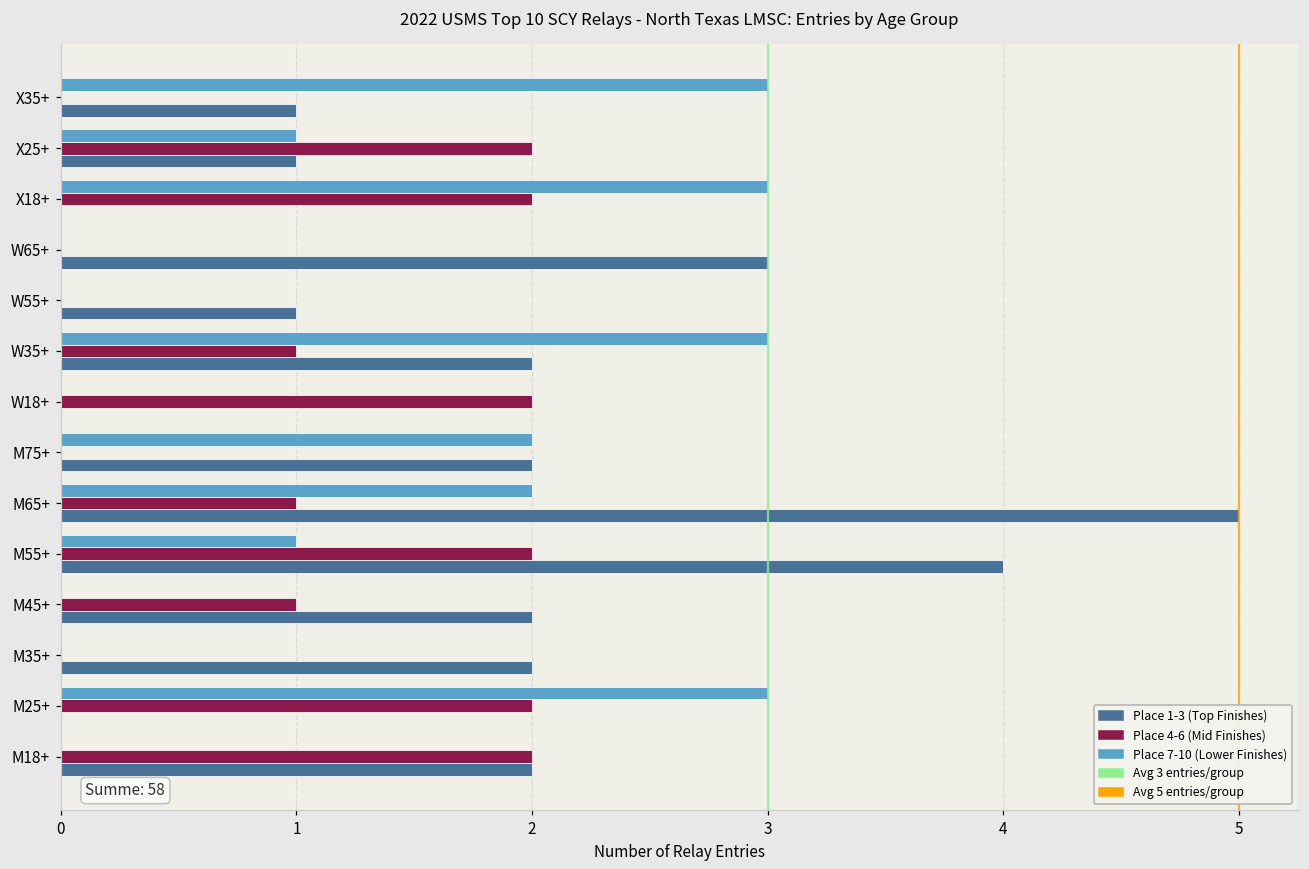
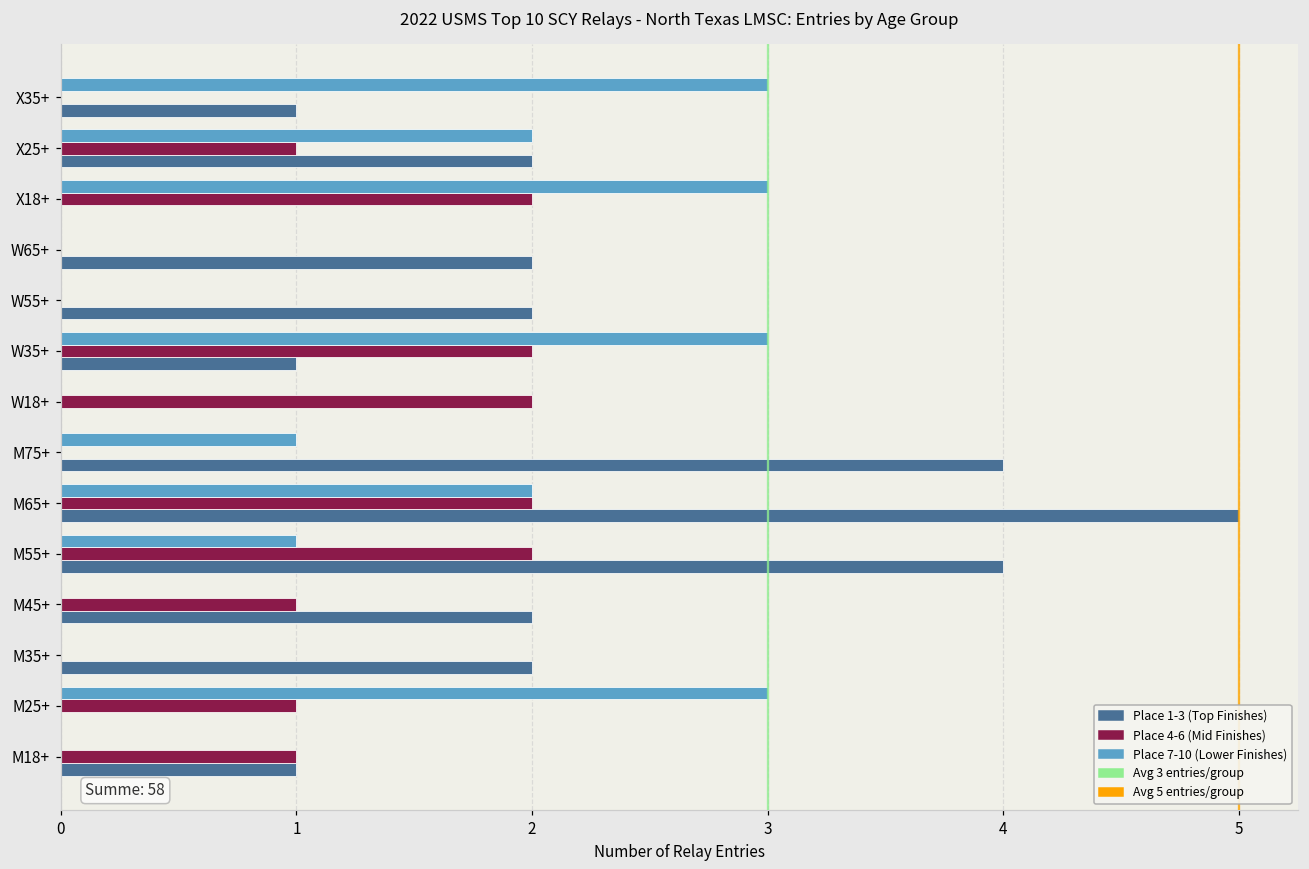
Place 7-10 (Lower Finishes), X25+: 1 -> 2
Place 4-6 (Mid Finishes), X25+: 2 -> 1
Place 1-3 (Top Finishes), X25+: 1 -> 2
Place 1-3 (Top Finishes), W65+: 3 -> 2
Place 1-3 (Top Finishes), W55+: 1 -> 2
Place 4-6 (Mid Finishes), W35+: 1 -> 2
Place 1-3 (Top Finishes), W35+: 2 -> 1
Place 7-10 (Lower Finishes), M75+: 2 -> 1
Place 1-3 (Top Finishes), M75+: 2 -> 4
Place 4-6 (Mid Finishes), M65+: 1 -> 2
Place 4-6 (Mid Finishes), M25+: 2 -> 1
Place 4-6 (Mid Finishes), M18+: 2 -> 1
Place 1-3 (Top Finishes), M18+: 2 -> 1
